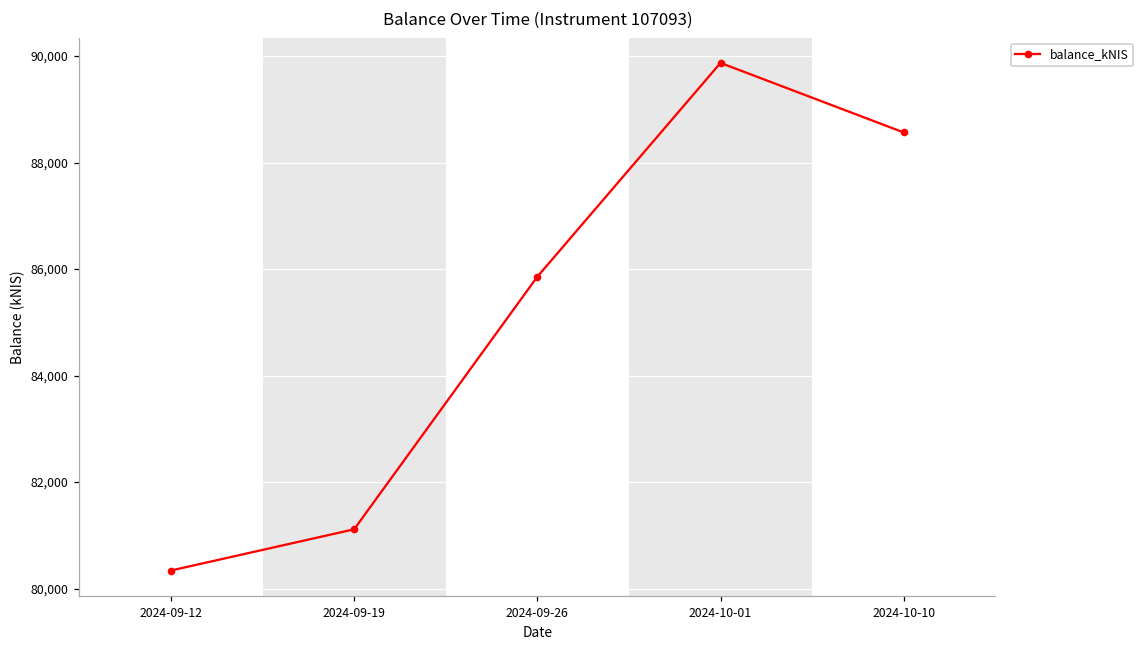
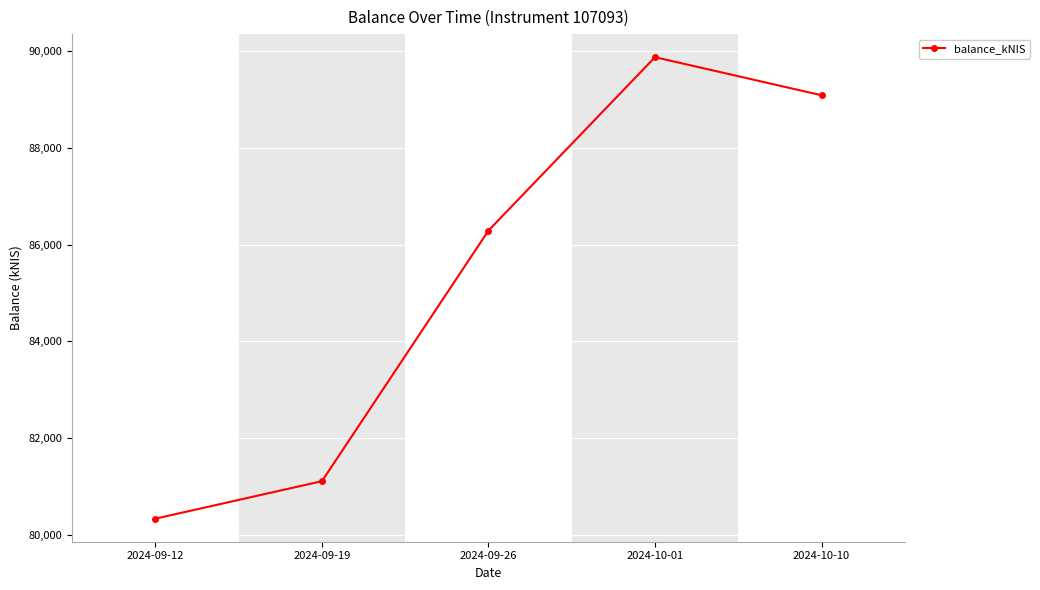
2024-09-26: 85,900 -> 86,300
2024-10-10: 88,600 -> 89,100
